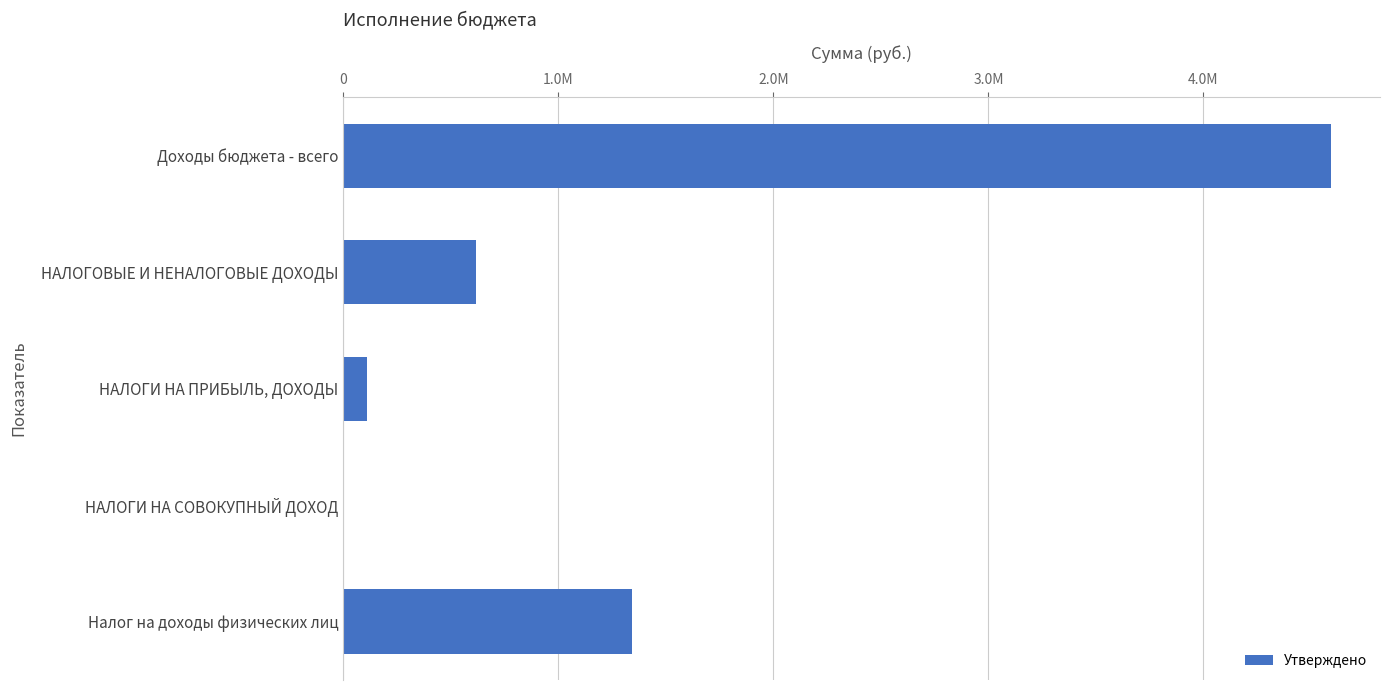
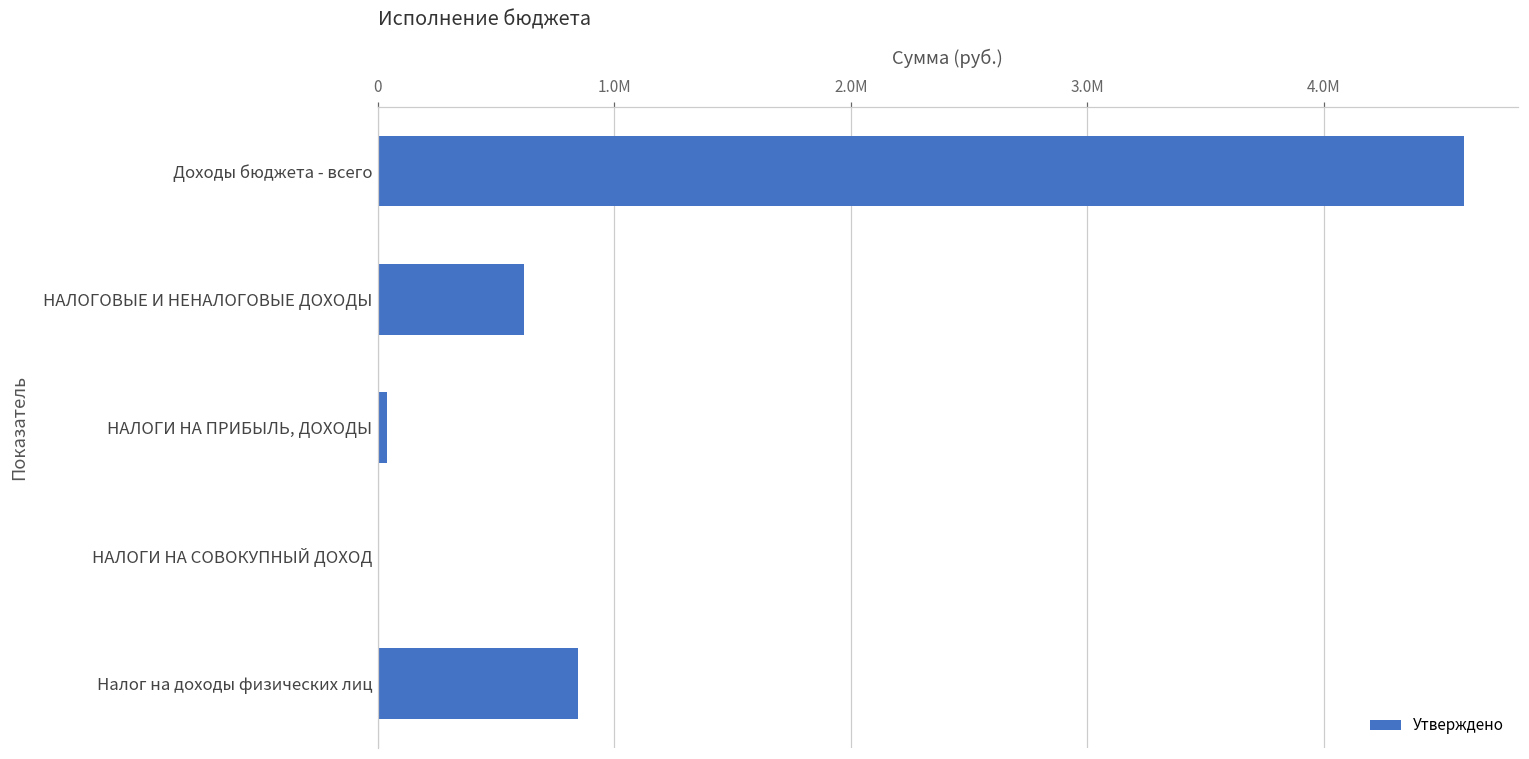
НАЛОГИ НА ПРИБЫЛЬ, ДОХОДЫ: 110000 -> 40000
Налог на доходы физических лиц: 1340000 -> 850000
